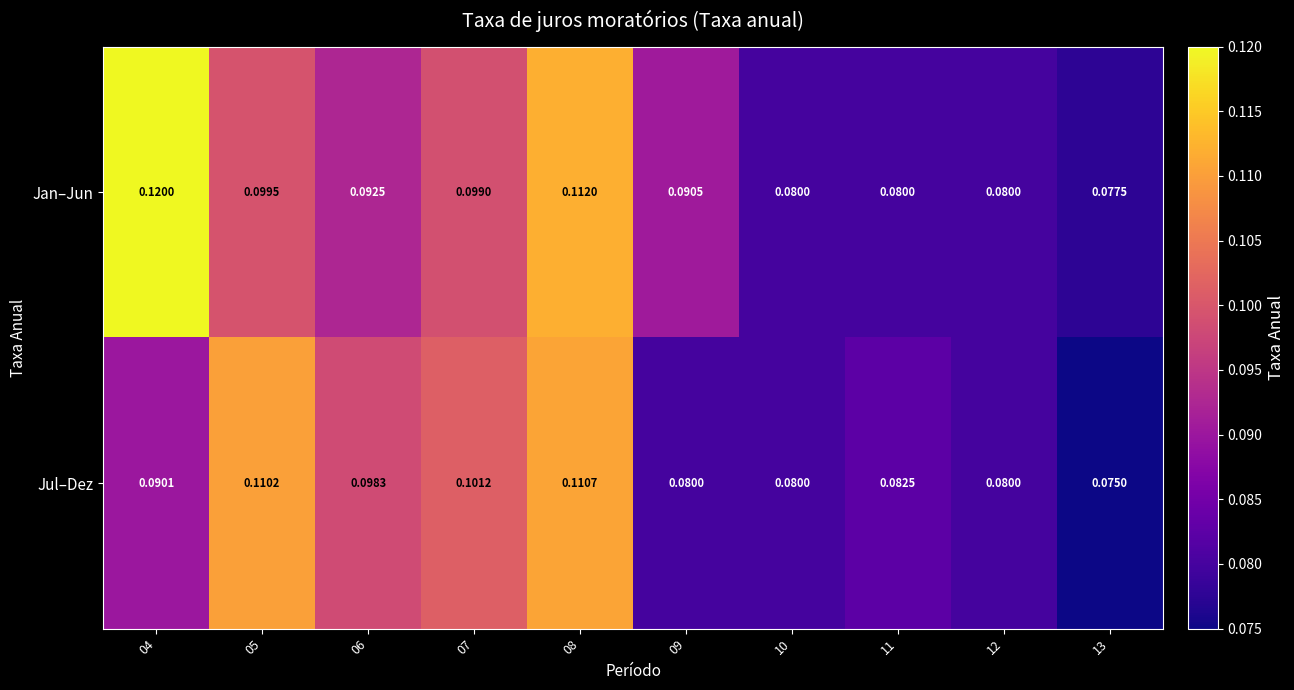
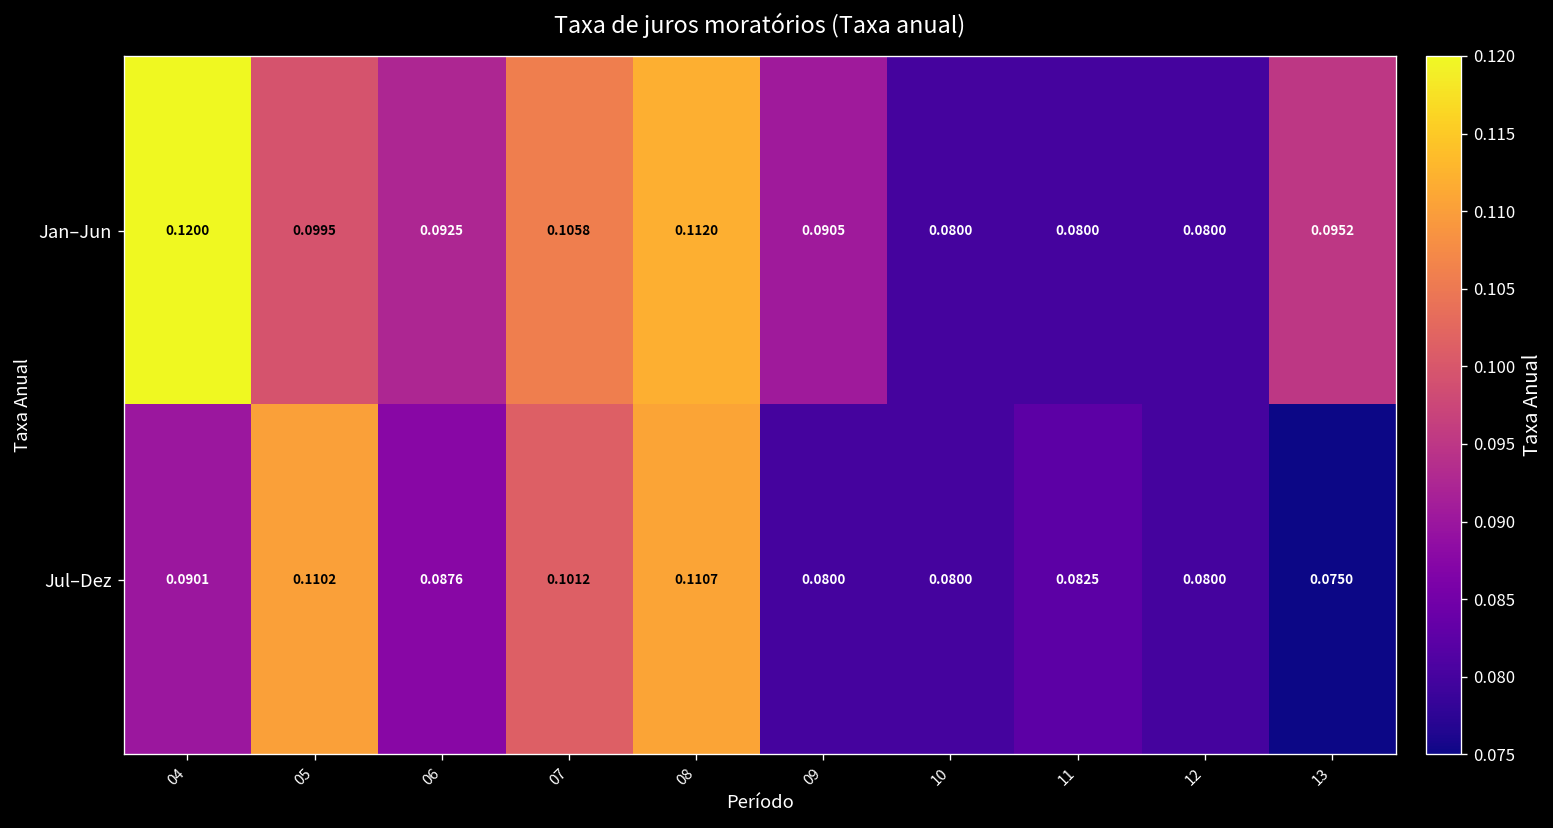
Jan–Jun, 07: 0.0990 -> 0.1058
Jan–Jun, 13: 0.0775 -> 0.0952
Jul–Dez, 06: 0.0983 -> 0.0876
